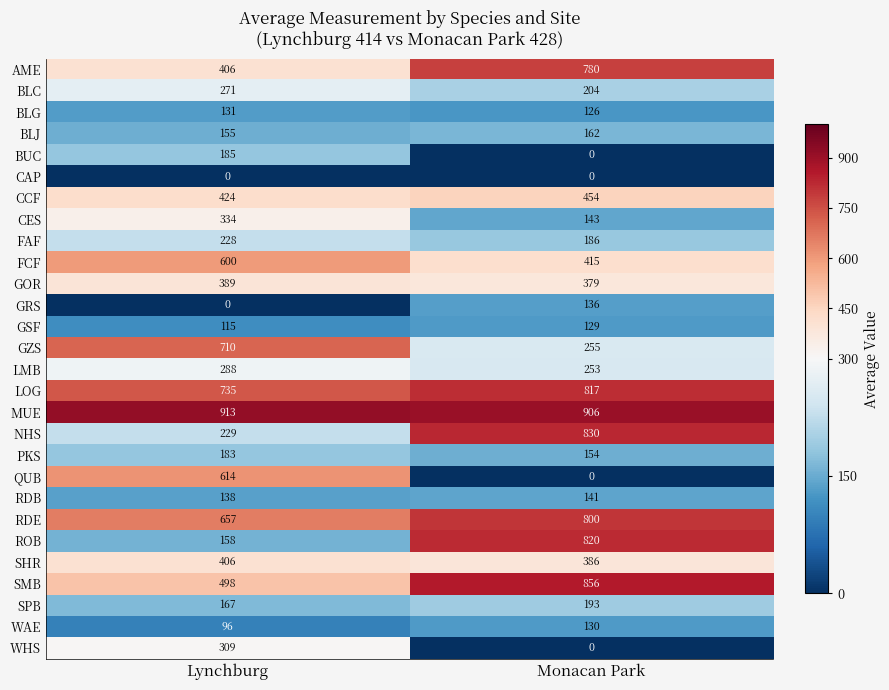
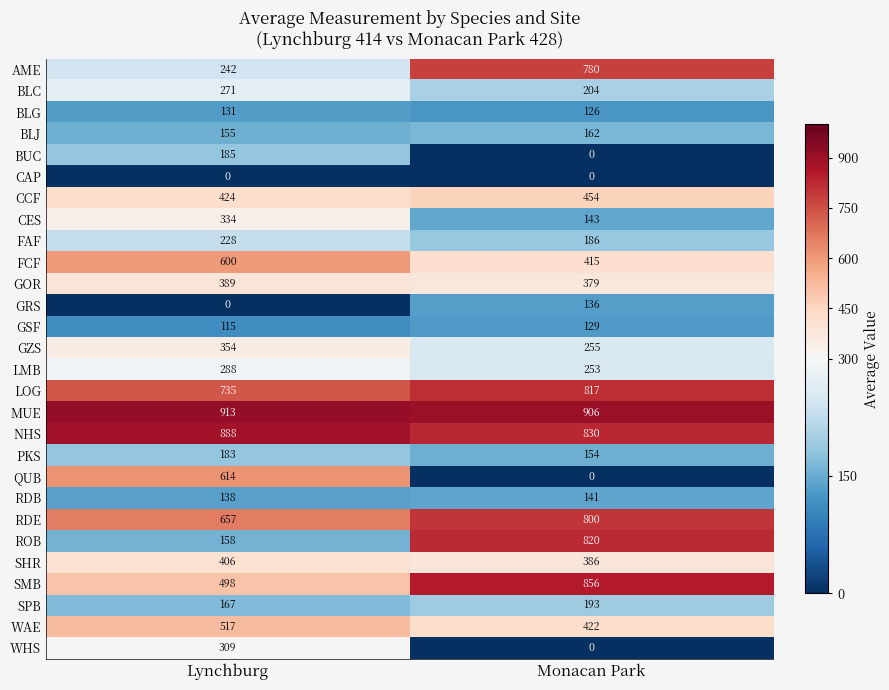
AME, Lynchburg: 406 -> 242
GZS, Lynchburg: 710 -> 354
NHS, Lynchburg: 229 -> 888
WAE, Lynchburg: 96 -> 517
WAE, Monacan Park: 130 -> 422
